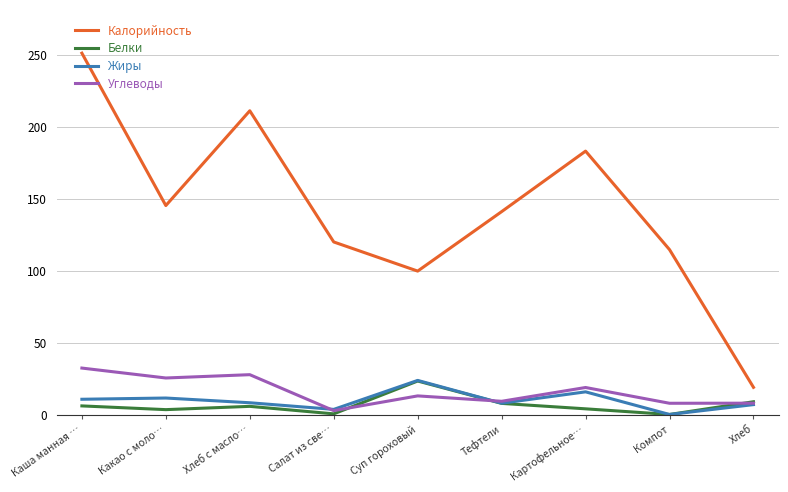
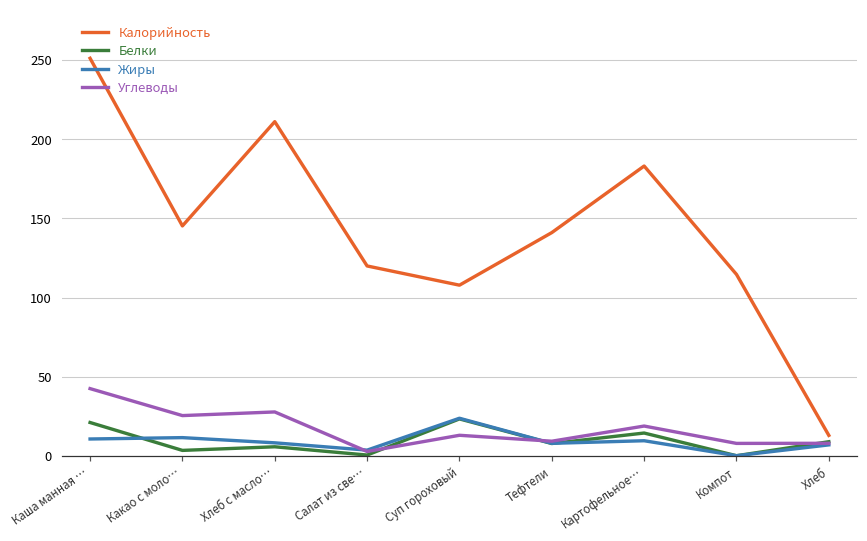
Белки, Каша манная …: 6 -> 21
Углеводы, Каша манная …: 32 -> 43
Калорийность, Суп гороховый: 100 -> 108
Белки, Картофельное…: 4 -> 14
Жиры, Картофельное…: 16 -> 10
Калорийность, Хлеб: 19 -> 13
